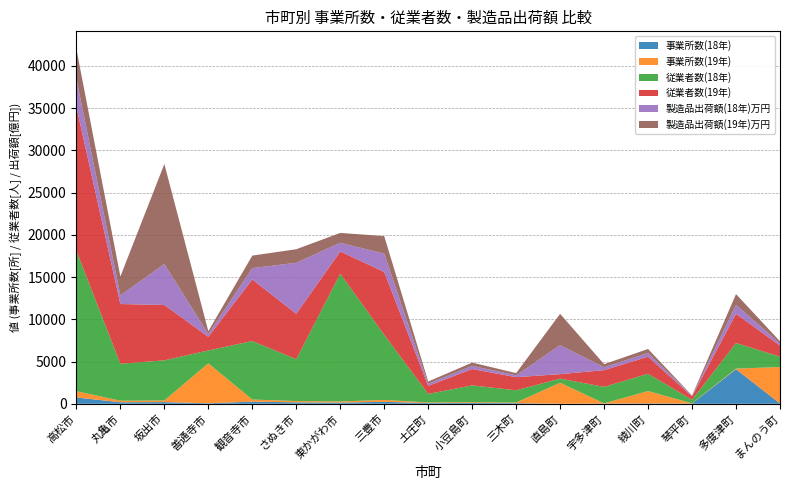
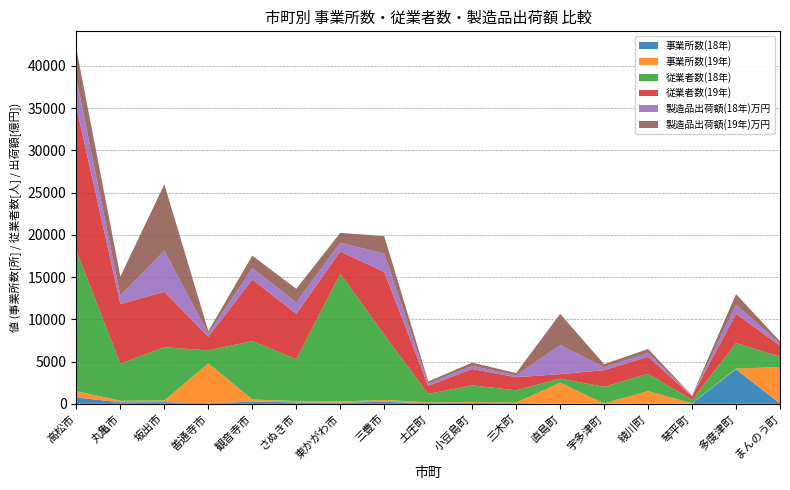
従業者数(18年), 坂出市: 5000 -> 6000
製造品出荷額(19年)万円, 坂出市: 12000 -> 8000
製造品出荷額(18年)万円, さぬき市: 6000 -> 1000
